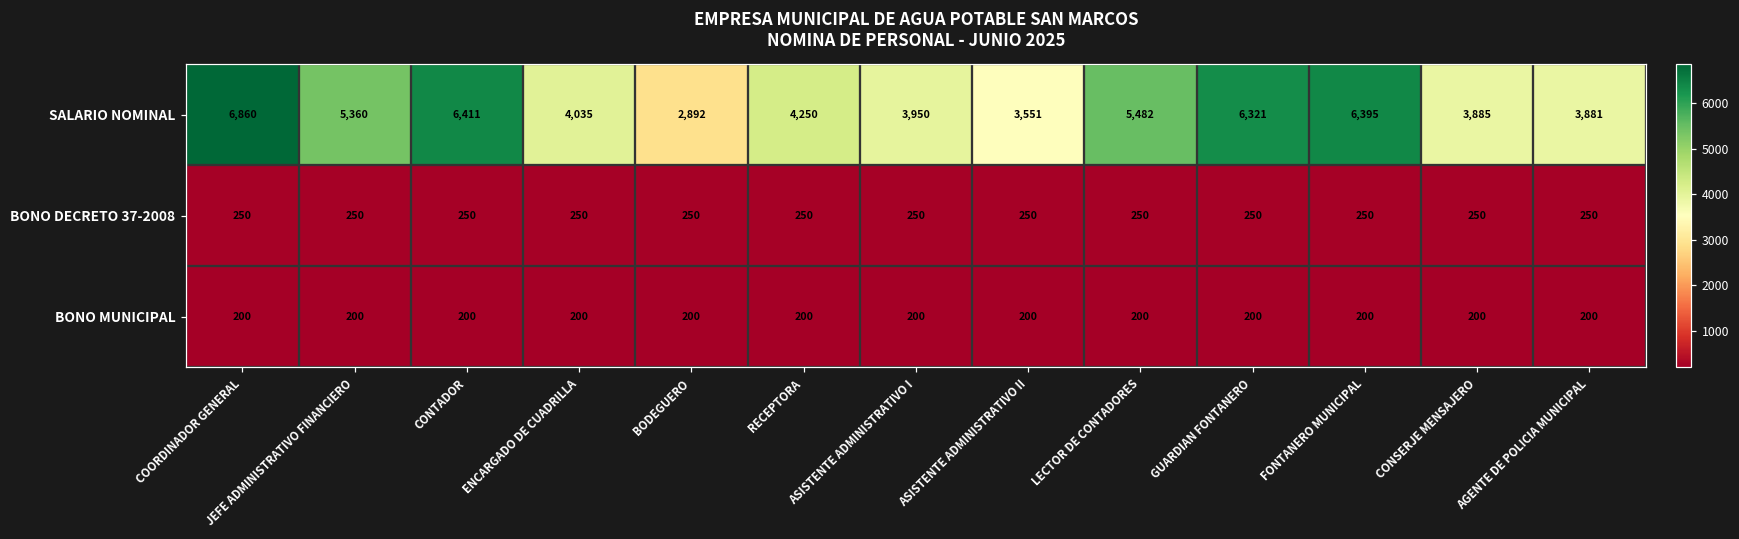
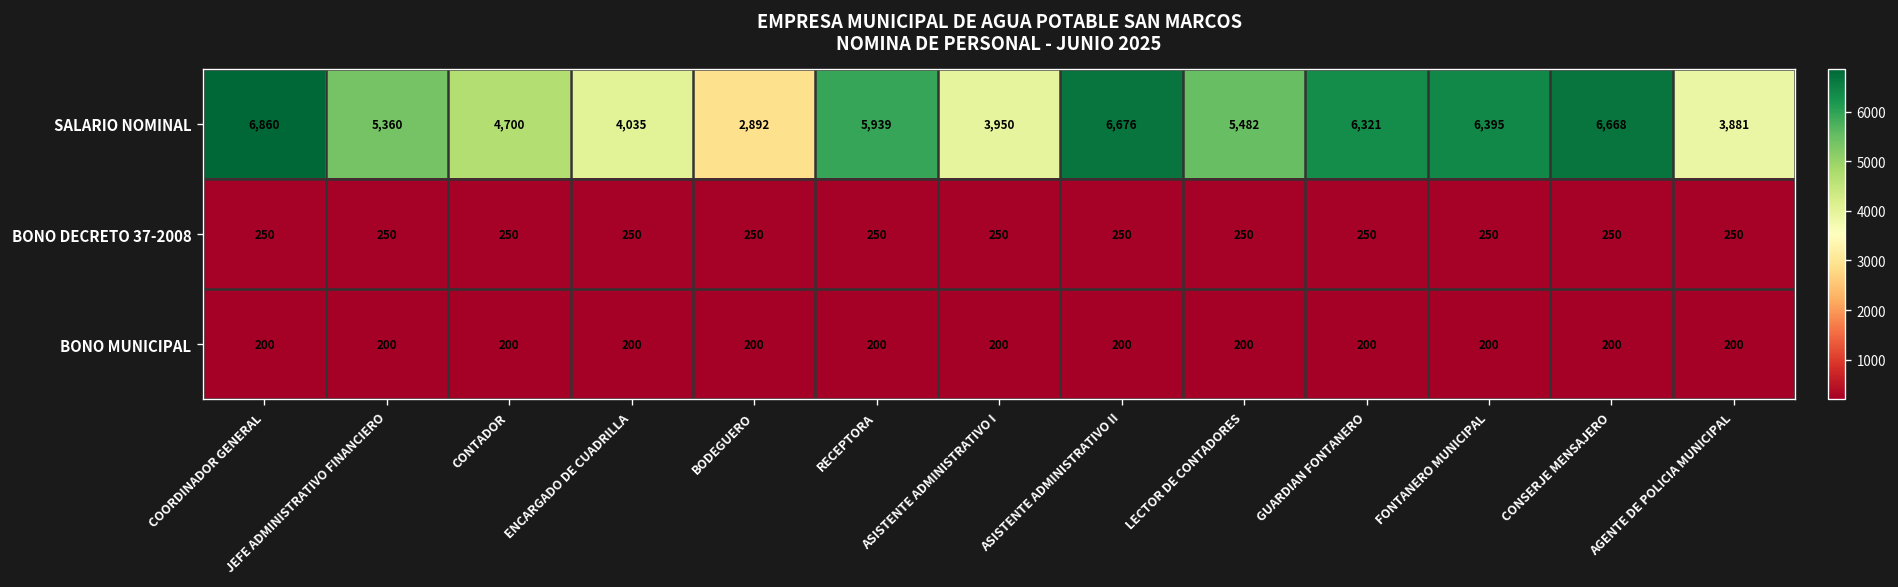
SALARIO NOMINAL, CONTADOR: 6,411 -> 4,700
SALARIO NOMINAL, RECEPTORA: 4,250 -> 5,939
SALARIO NOMINAL, ASISTENTE ADMINISTRATIVO II: 3,551 -> 6,676
SALARIO NOMINAL, CONSERJE MENSAJERO: 3,885 -> 6,668
